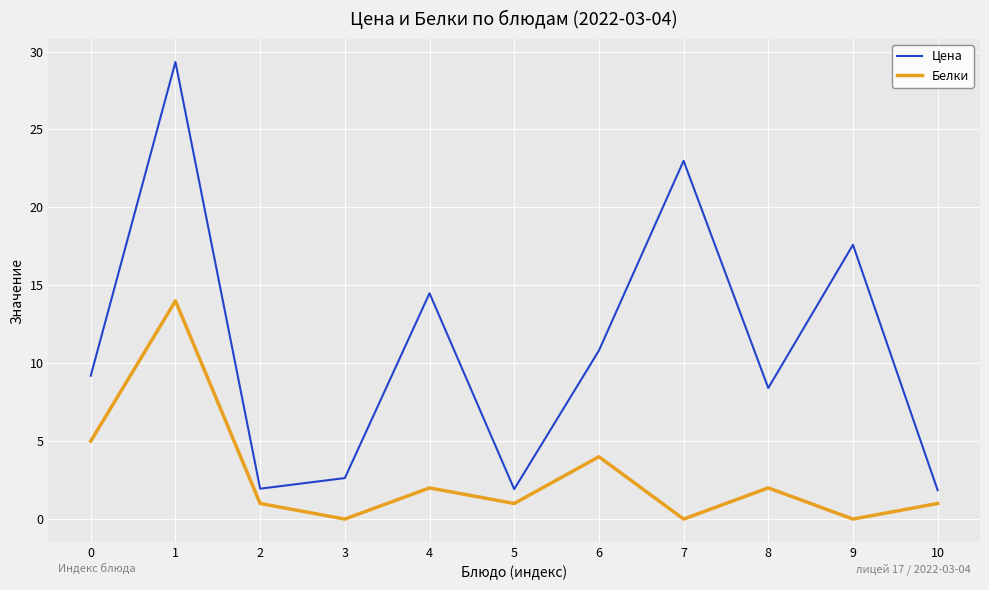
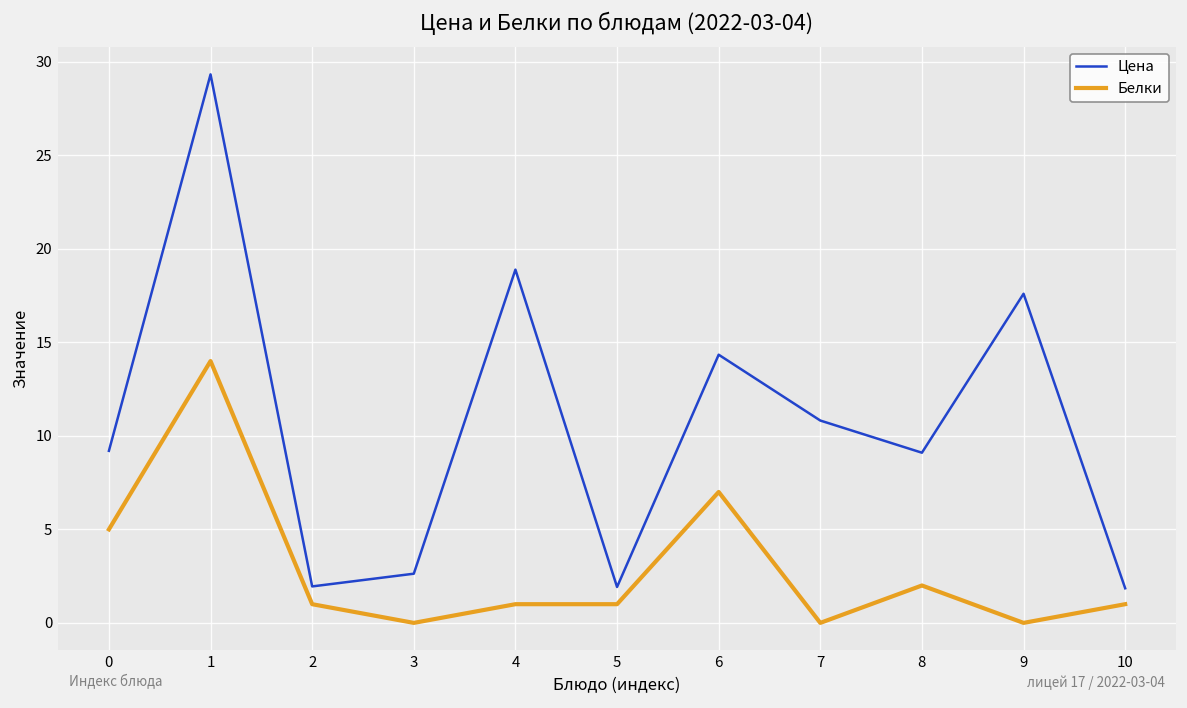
Цена, 4: 14.5 -> 18.9
Белки, 4: 2 -> 1
Цена, 6: 10.8 -> 14.3
Белки, 6: 4 -> 7
Цена, 7: 23.0 -> 10.8
Цена, 8: 8.4 -> 9.1
